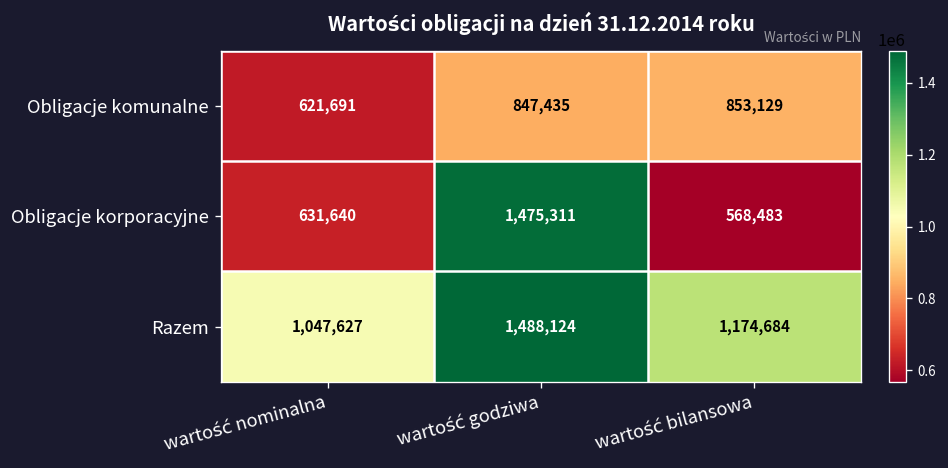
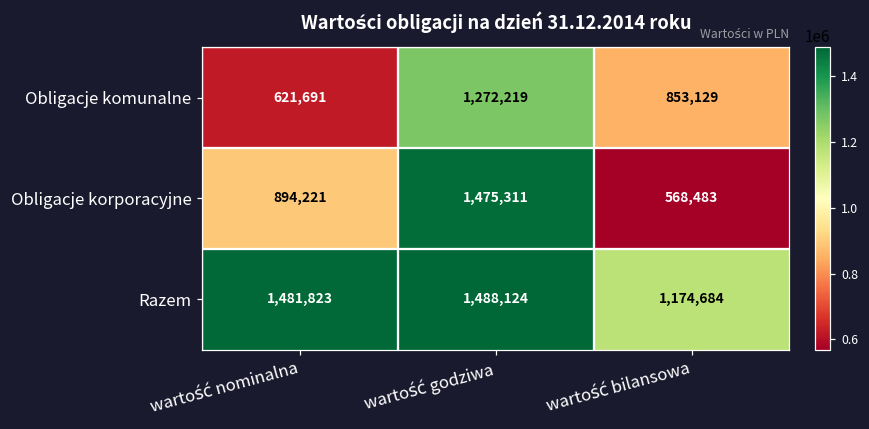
Obligacje komunalne, wartość godziwa: 847,435 -> 1,272,219
Obligacje korporacyjne, wartość nominalna: 631,640 -> 894,221
Razem, wartość nominalna: 1,047,627 -> 1,481,823
